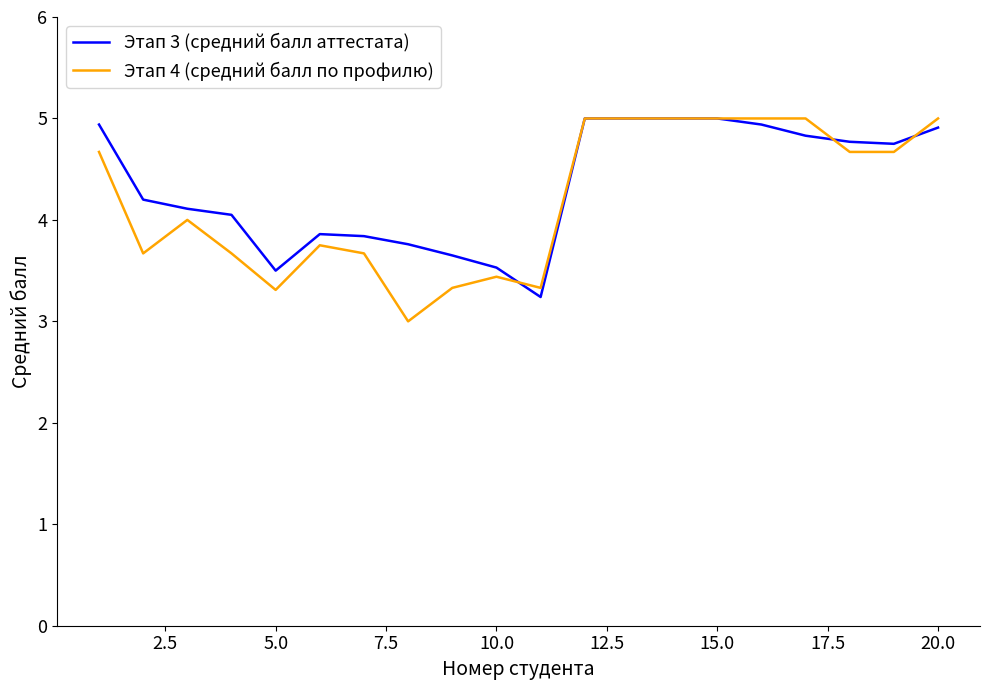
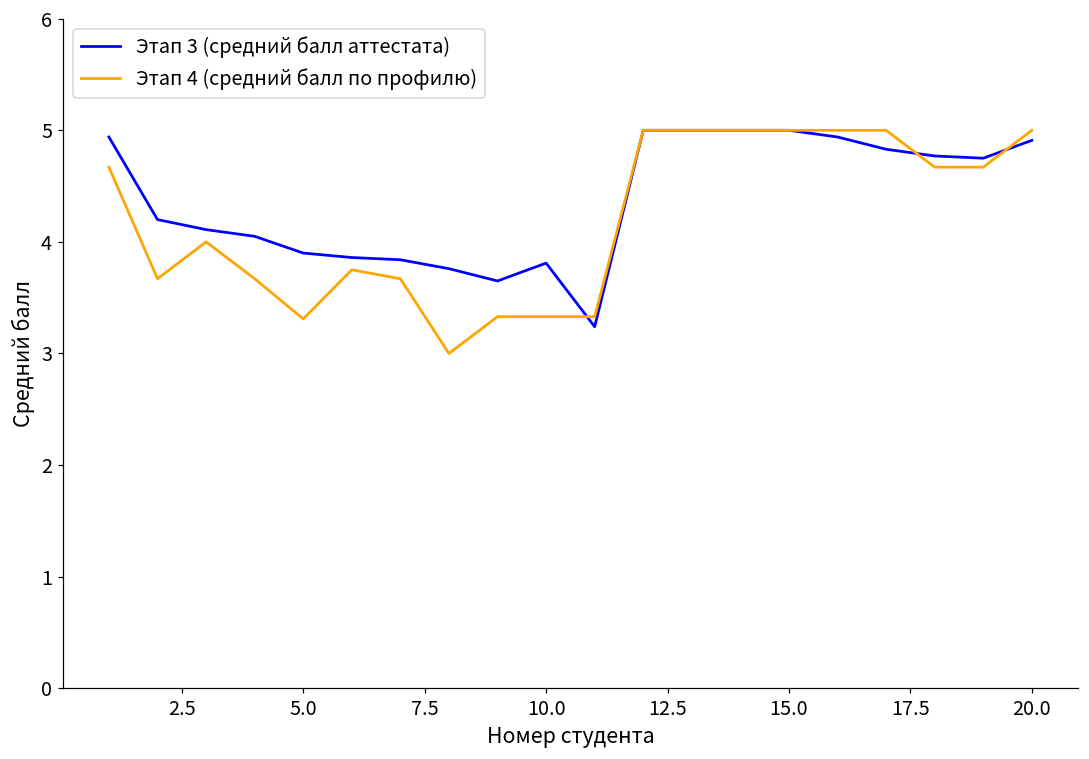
Этап 3 (средний балл аттестата), 5.0: 3.5 -> 3.9
Этап 3 (средний балл аттестата), 10.0: 3.53 -> 3.81
Этап 4 (средний балл по профилю), 10.0: 3.44 -> 3.33
